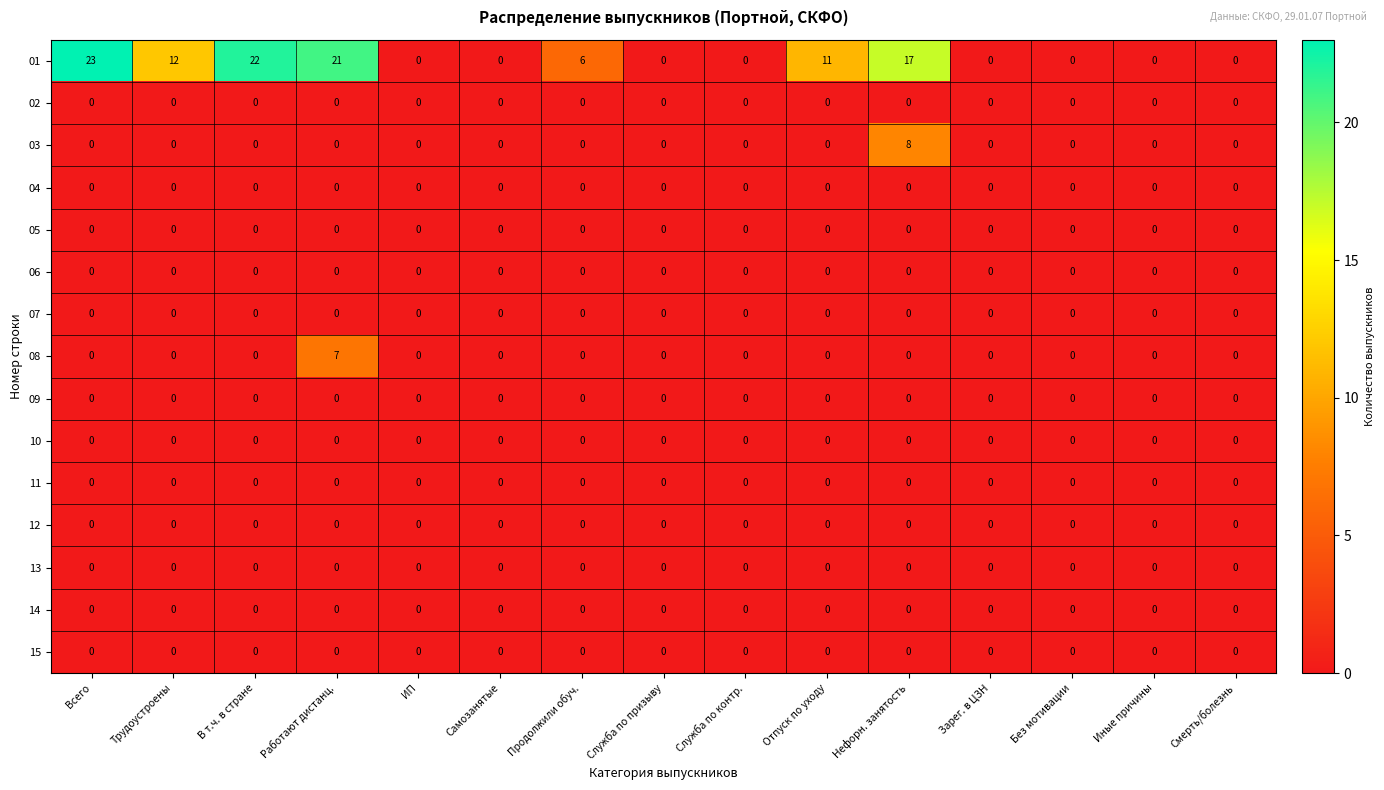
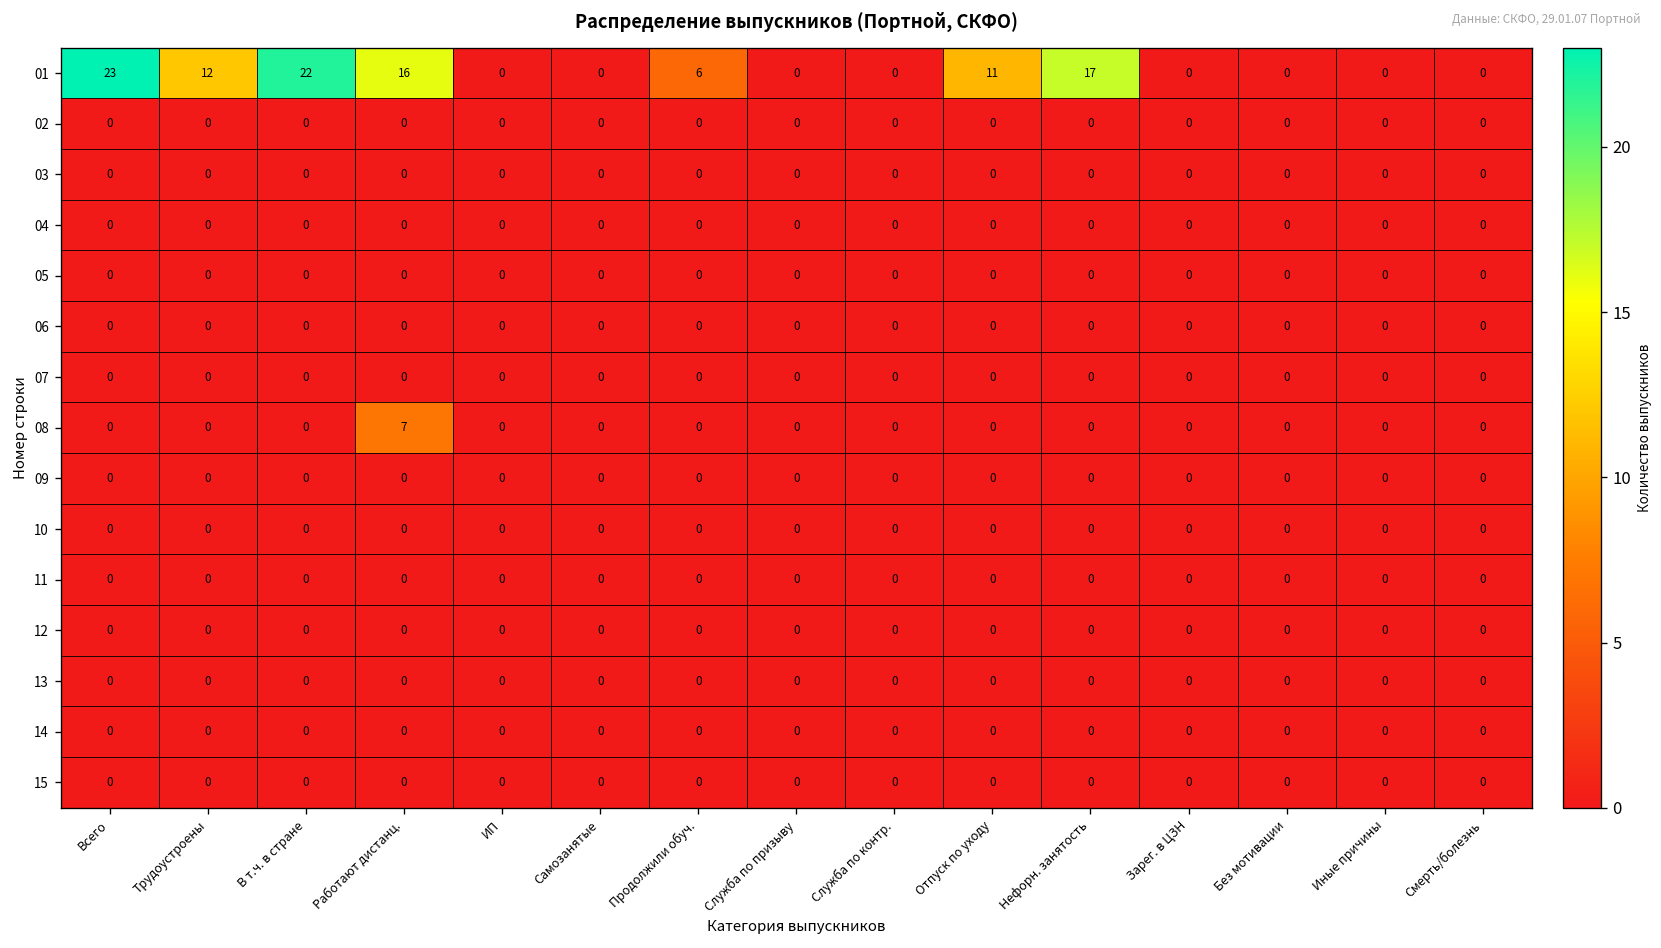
01, Работают дистанц.: 21 -> 16
03, Нефорн. занятость: 8 -> 0
